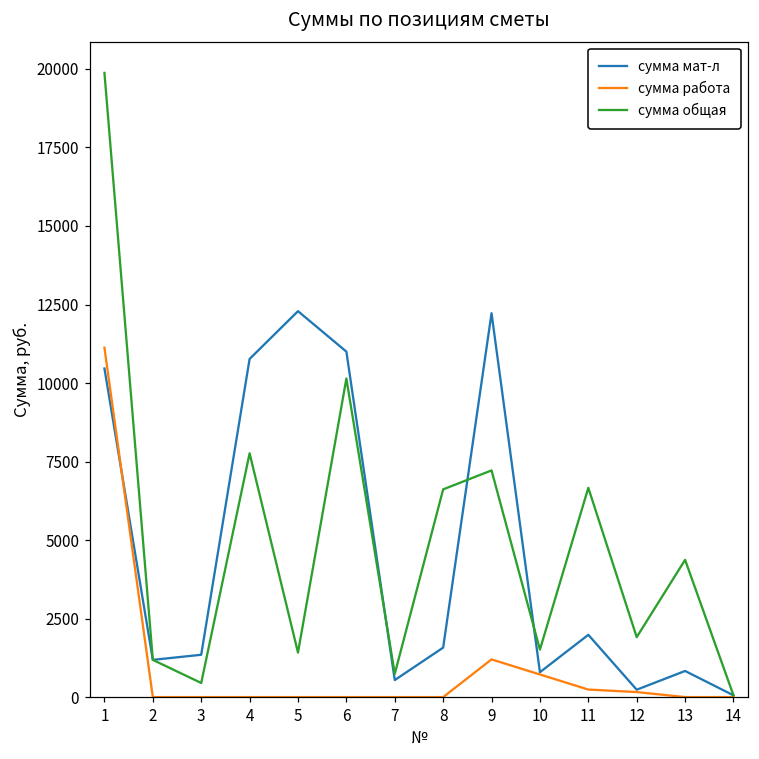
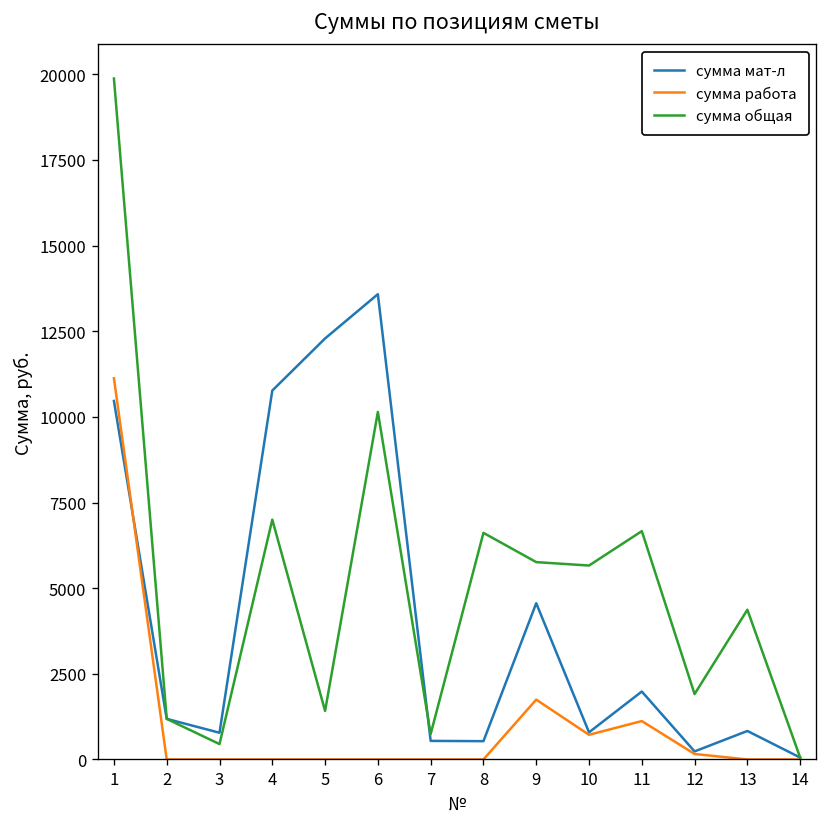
сумма мат-л, 3: 1300 -> 800
сумма общая, 4: 7800 -> 7000
сумма мат-л, 6: 11000 -> 13600
сумма мат-л, 8: 1600 -> 500
сумма мат-л, 9: 12200 -> 4600
сумма работа, 9: 1200 -> 1700
сумма общая, 9: 7200 -> 5800
сумма общая, 10: 1500 -> 5700
сумма работа, 11: 200 -> 1100
